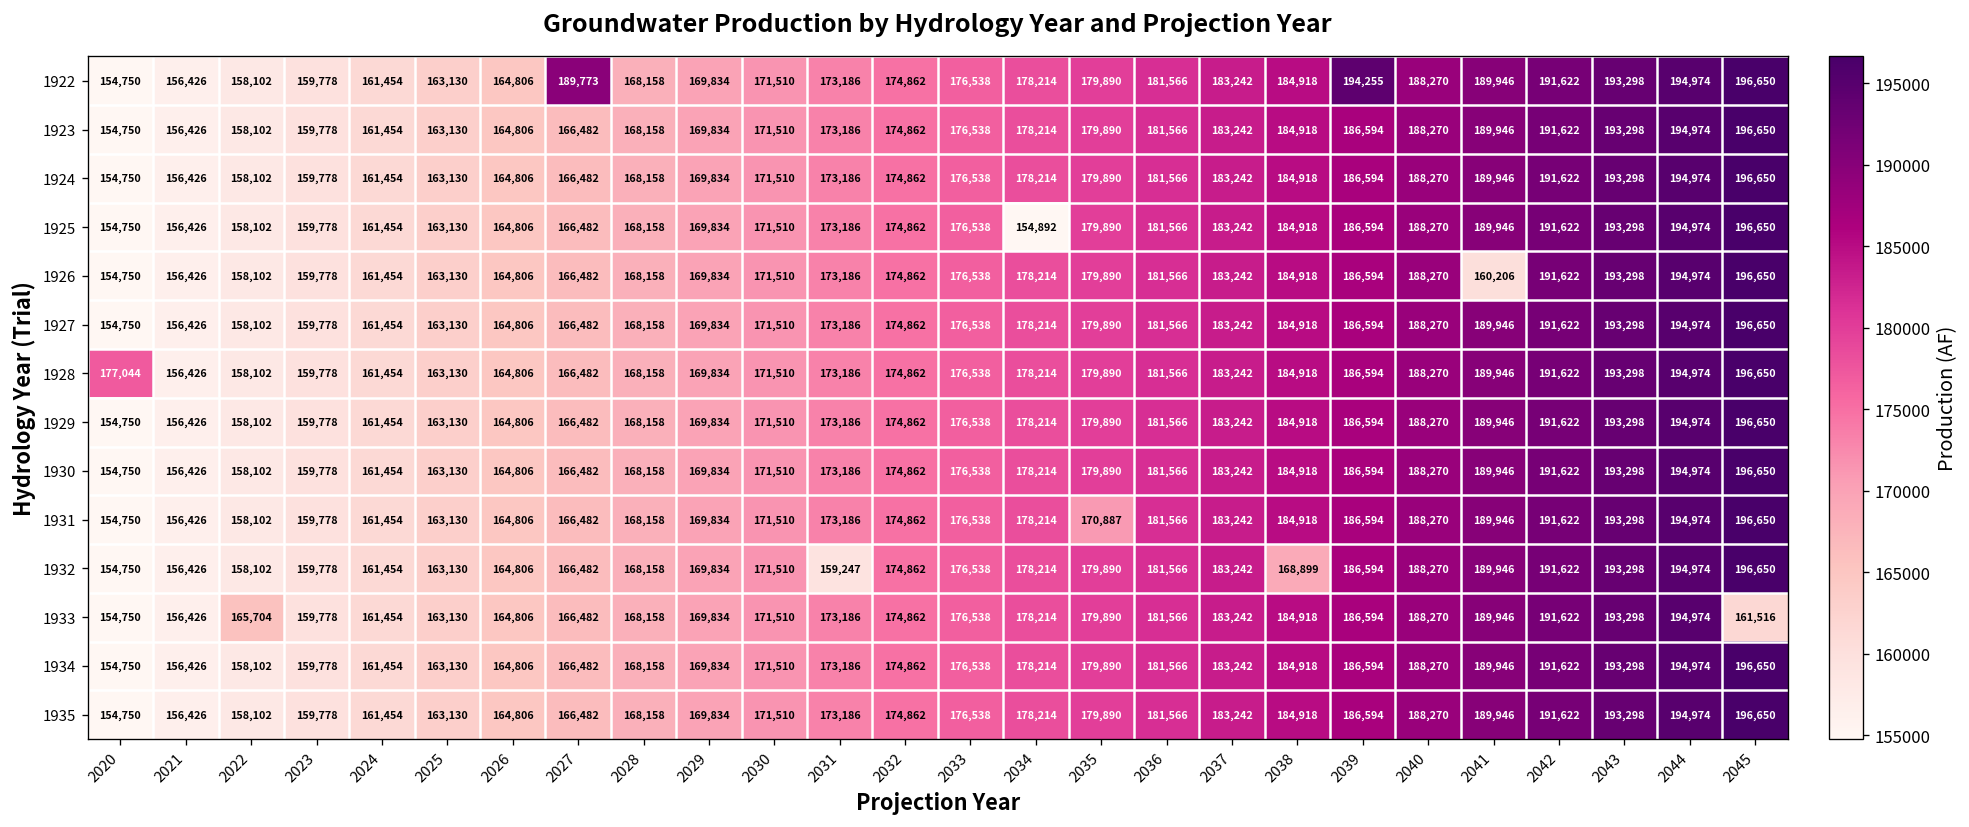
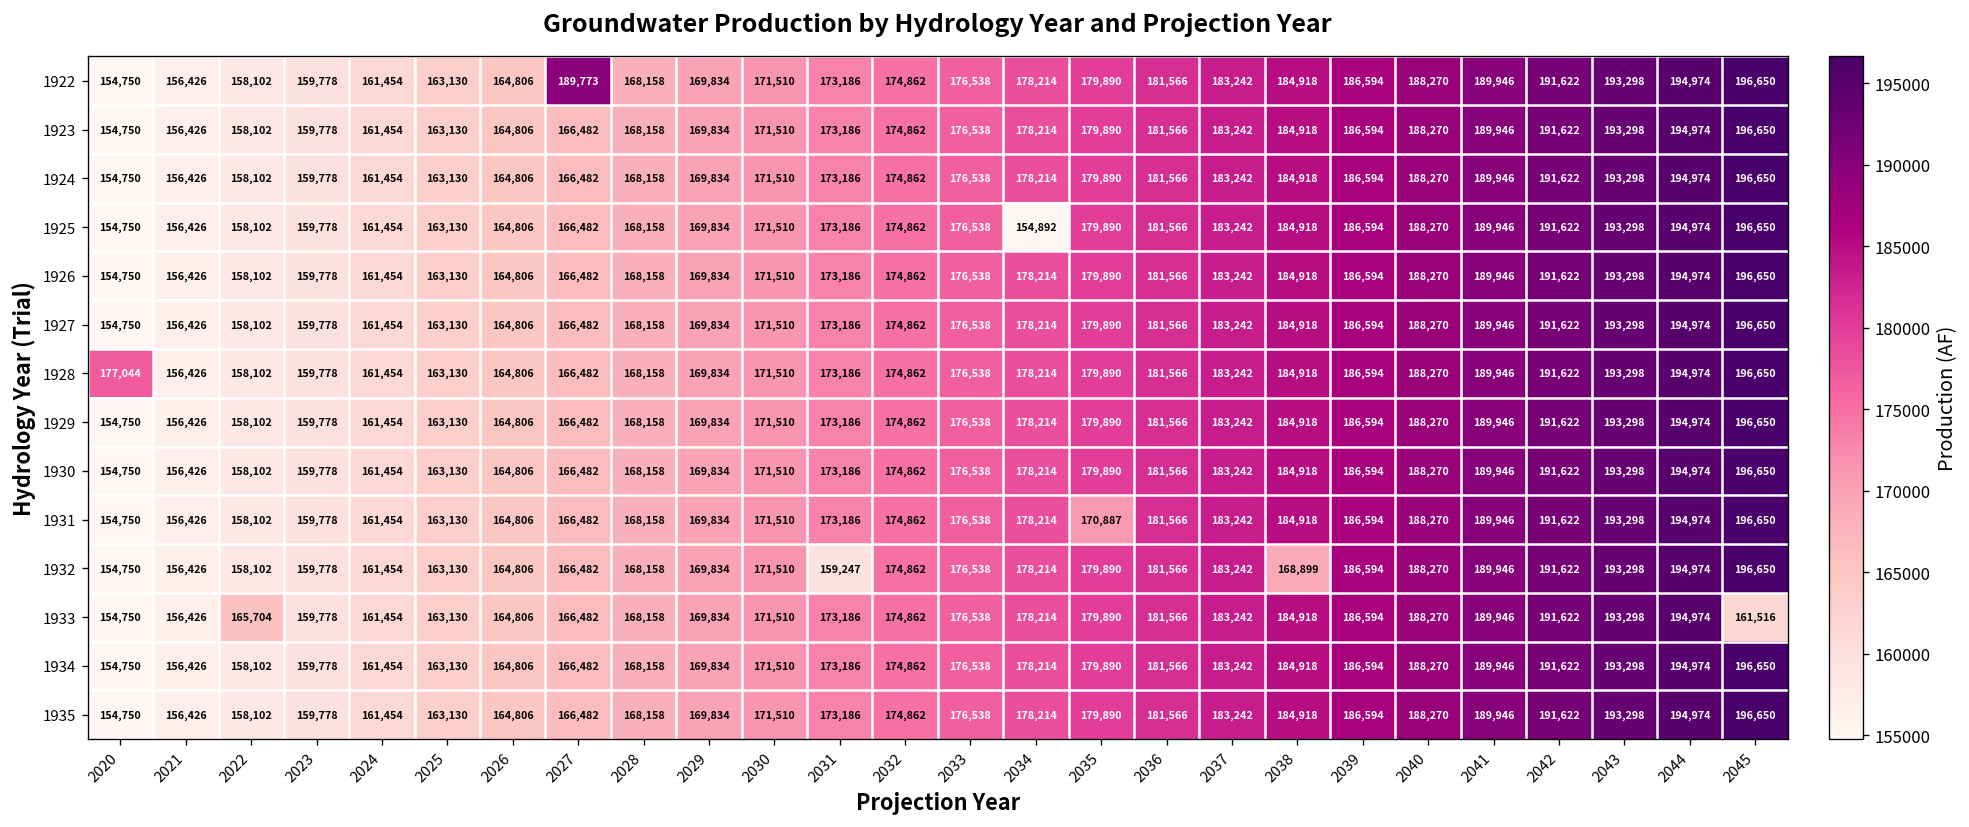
1922, 2039: 194,255 -> 186,594
1926, 2041: 160,206 -> 189,946
